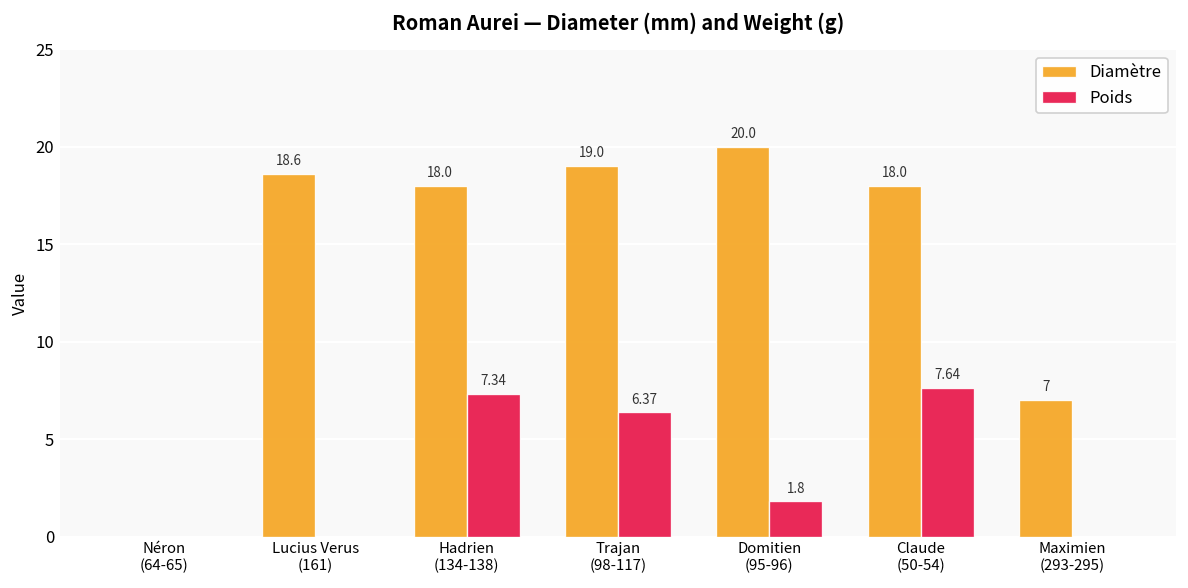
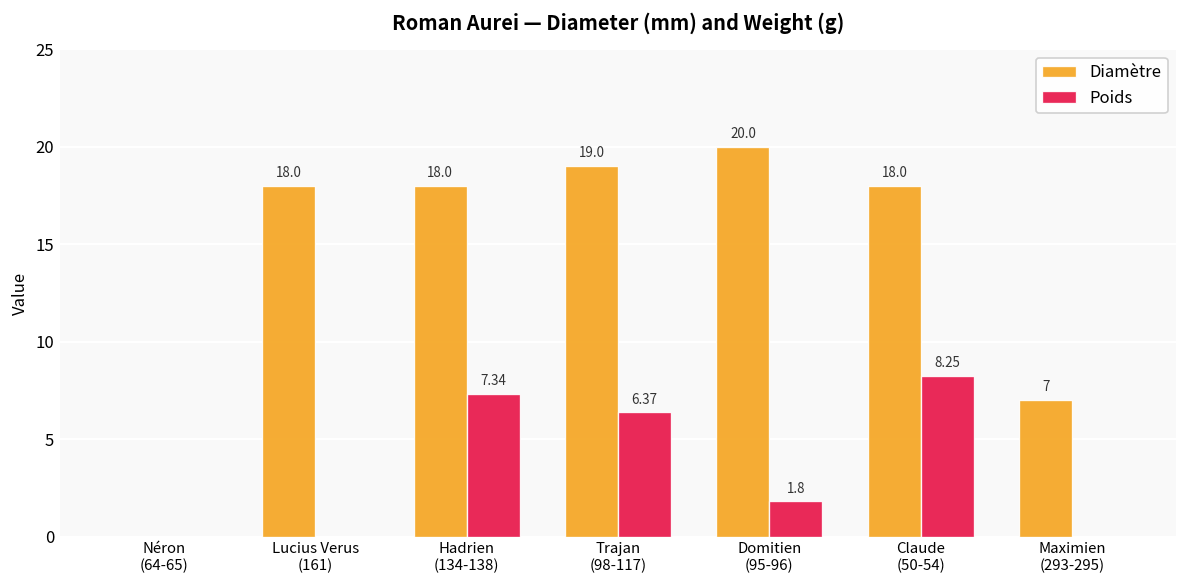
Diamètre, Lucius Verus (161): 18.6 -> 18.0
Poids, Claude (50-54): 7.64 -> 8.25
